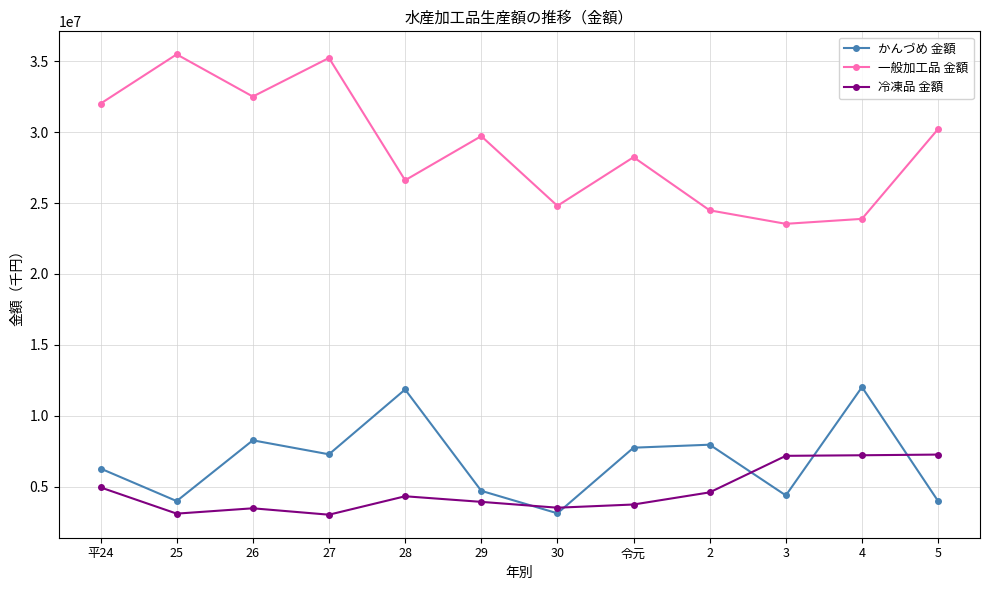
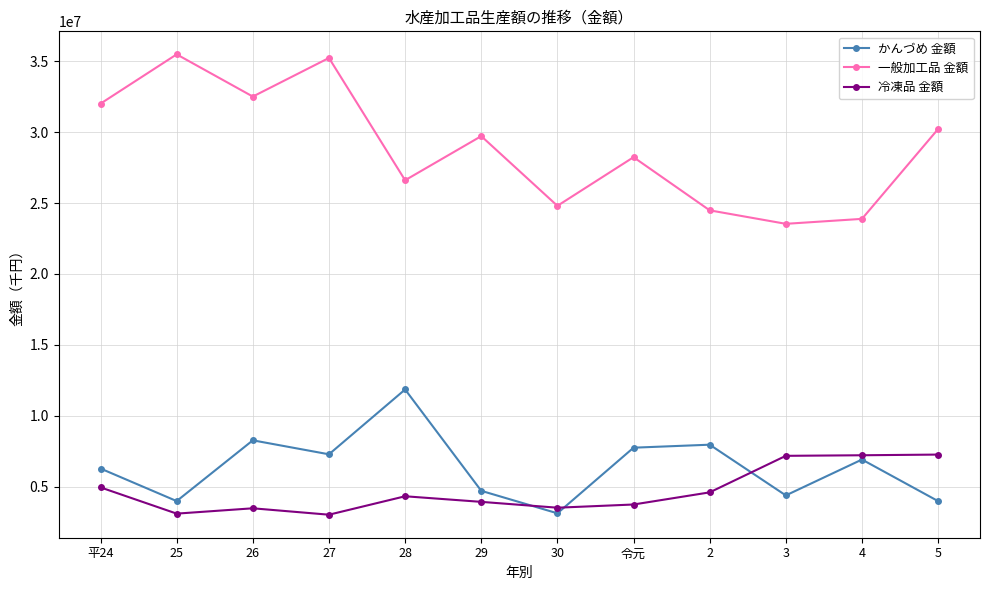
かんづめ 金額, 4: 12000000 -> 6900000
